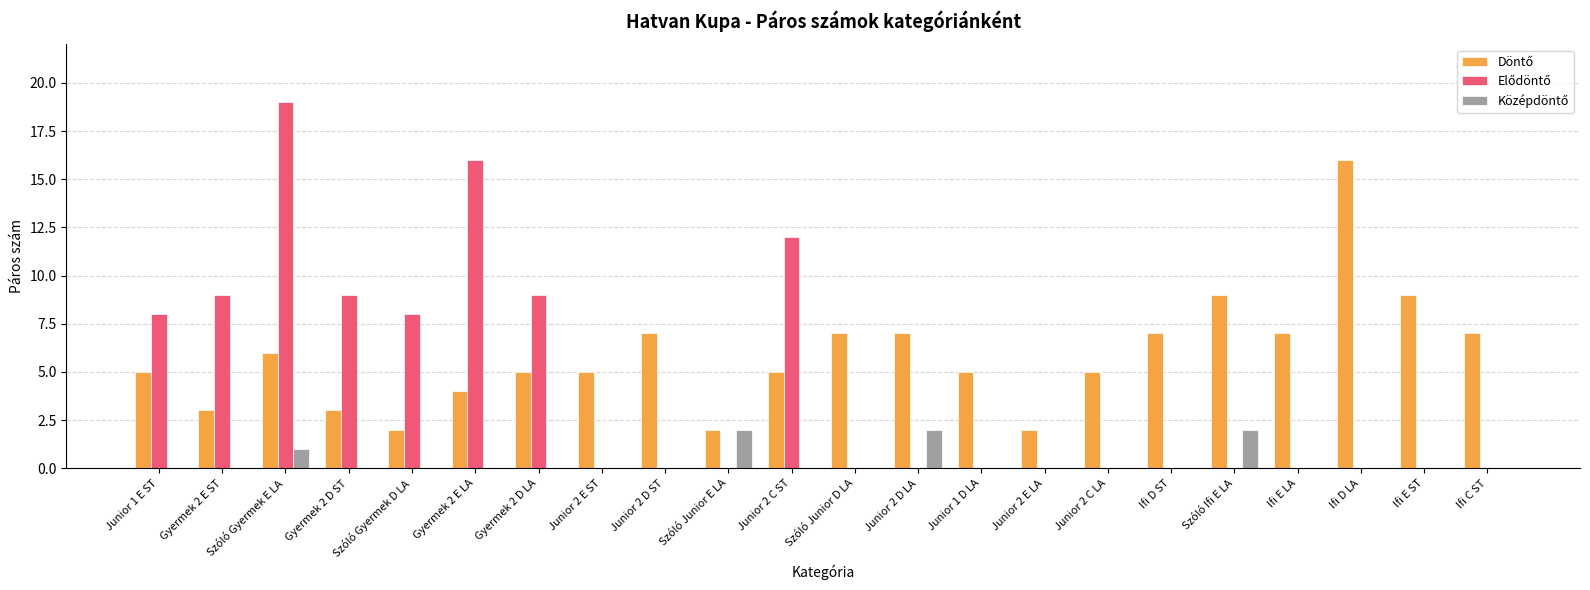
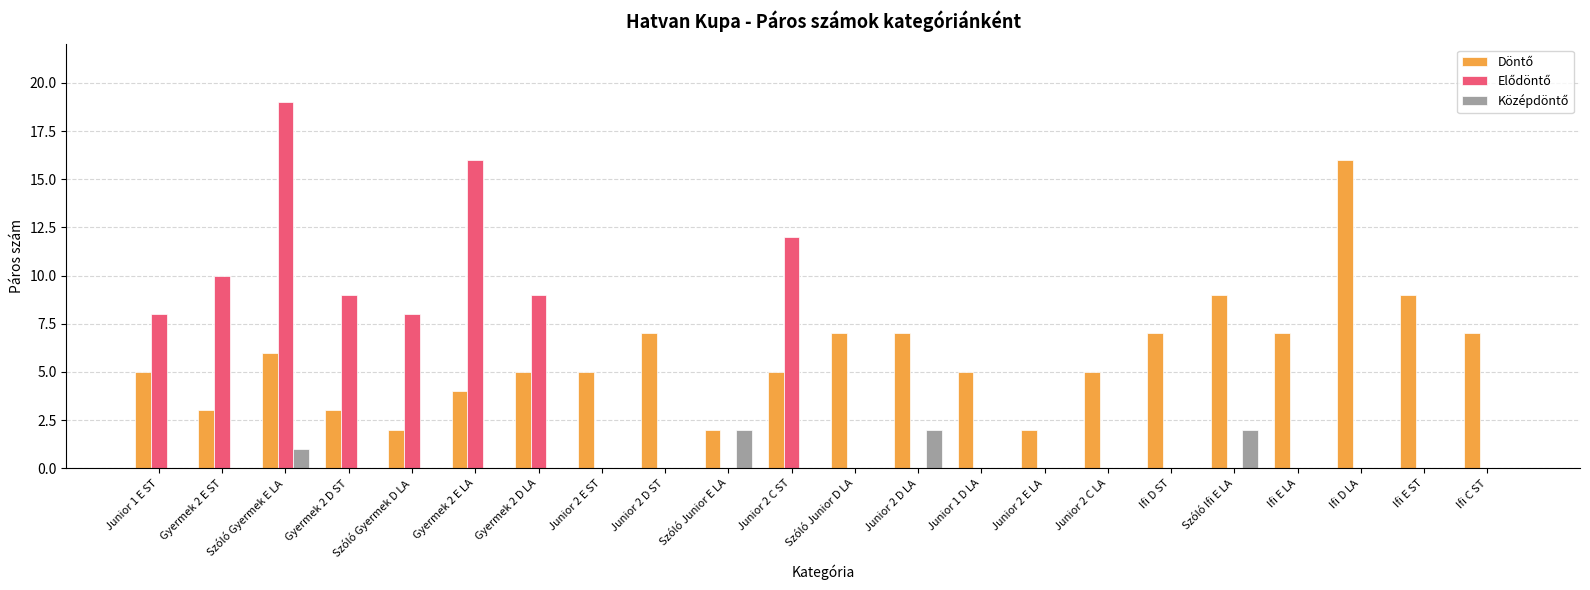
Elődöntő, Gyermek 2 E ST: 9 -> 10
